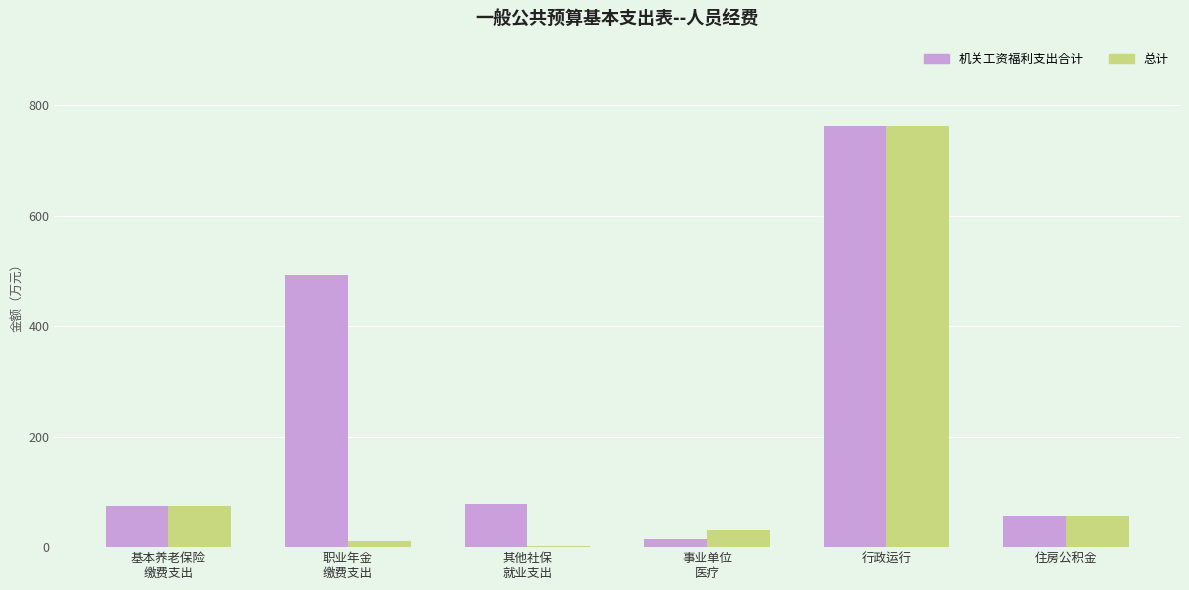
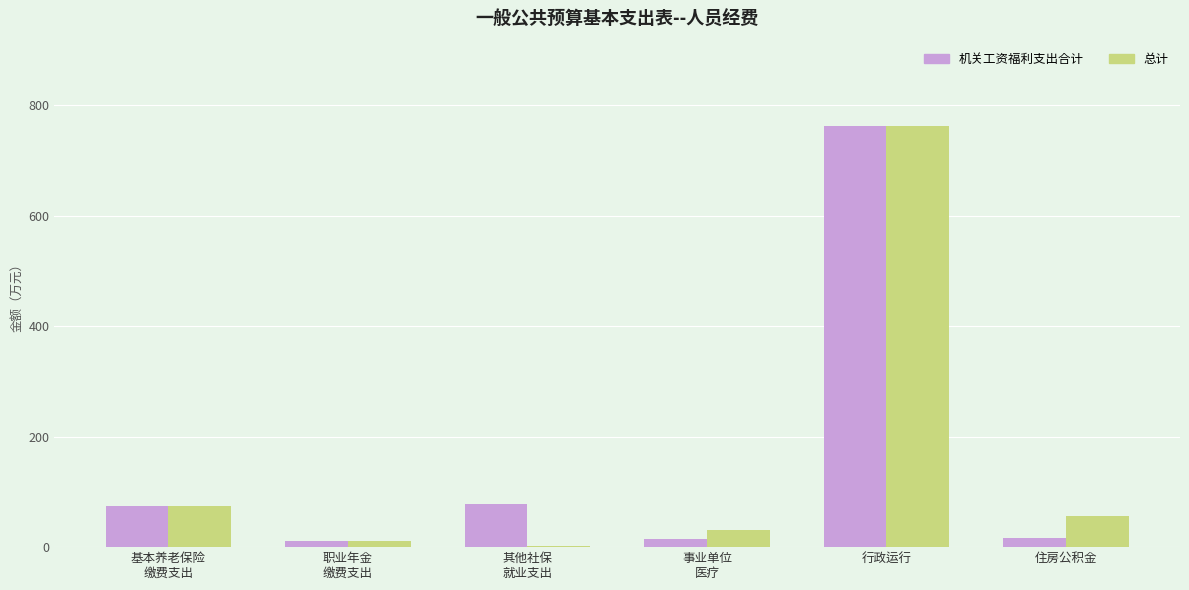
机关工资福利支出合计, 职业年金 缴费支出: 490 -> 10
机关工资福利支出合计, 住房公积金: 60 -> 20
